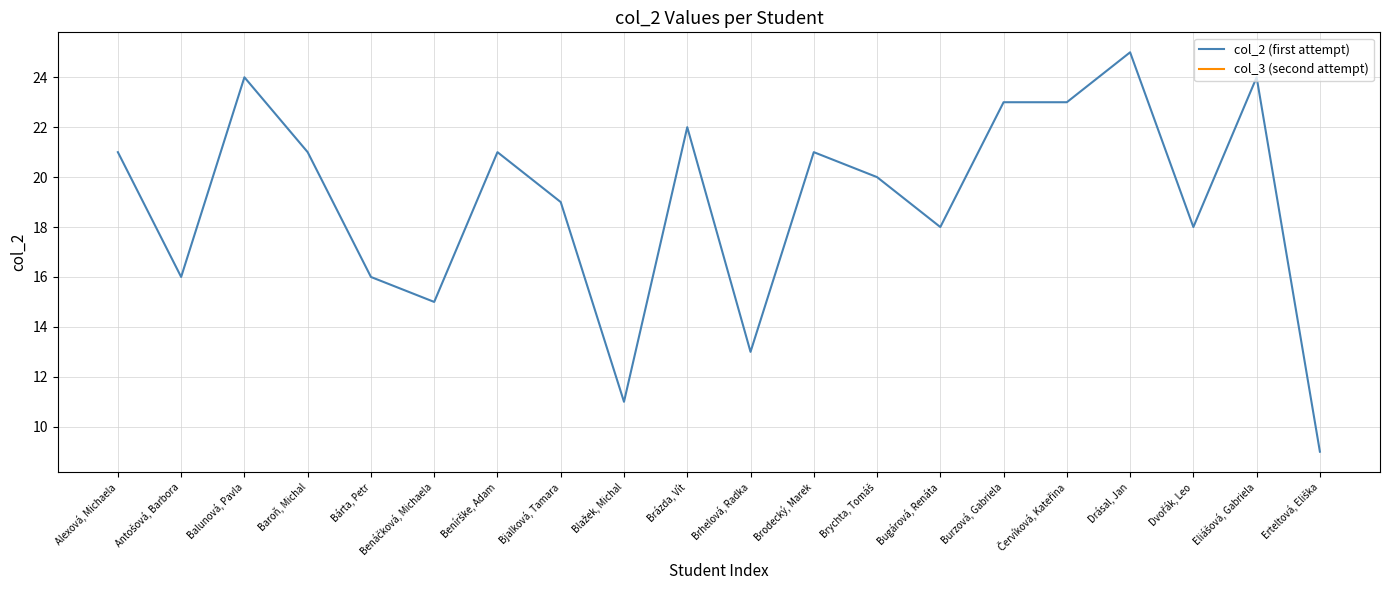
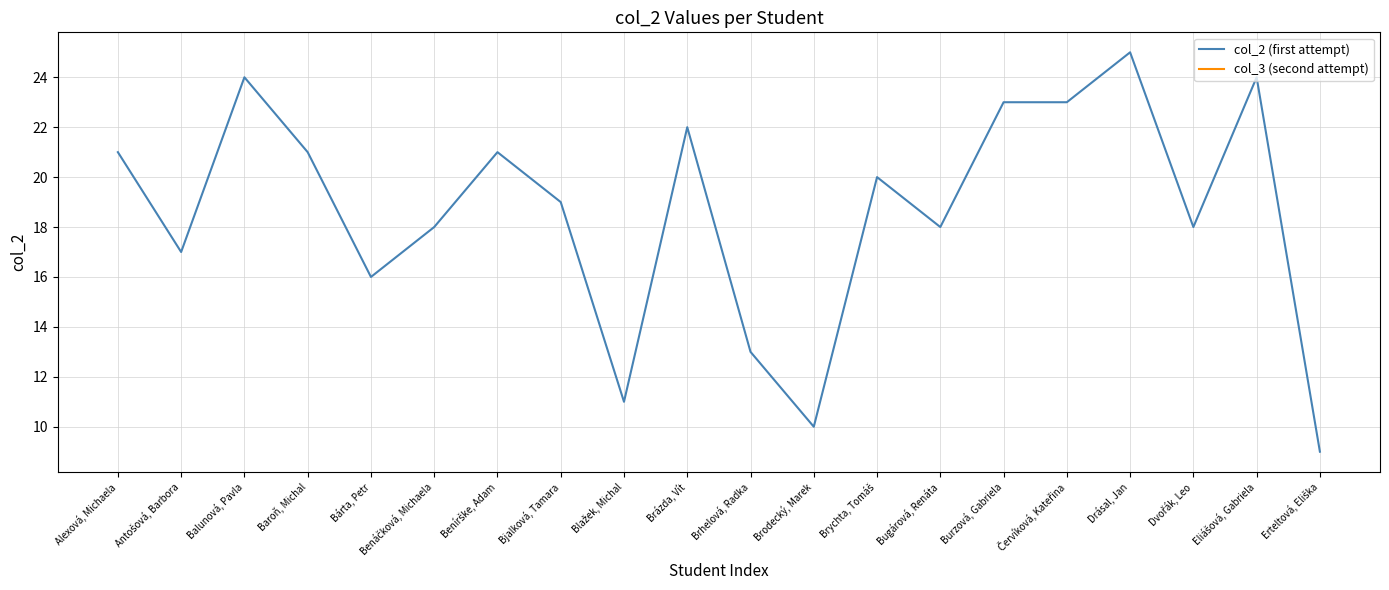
col_2 (first attempt), Antošová, Barbora: 16 -> 17
col_2 (first attempt), Benáčková, Michaela: 15 -> 18
col_2 (first attempt), Brodecký, Marek: 21 -> 10
